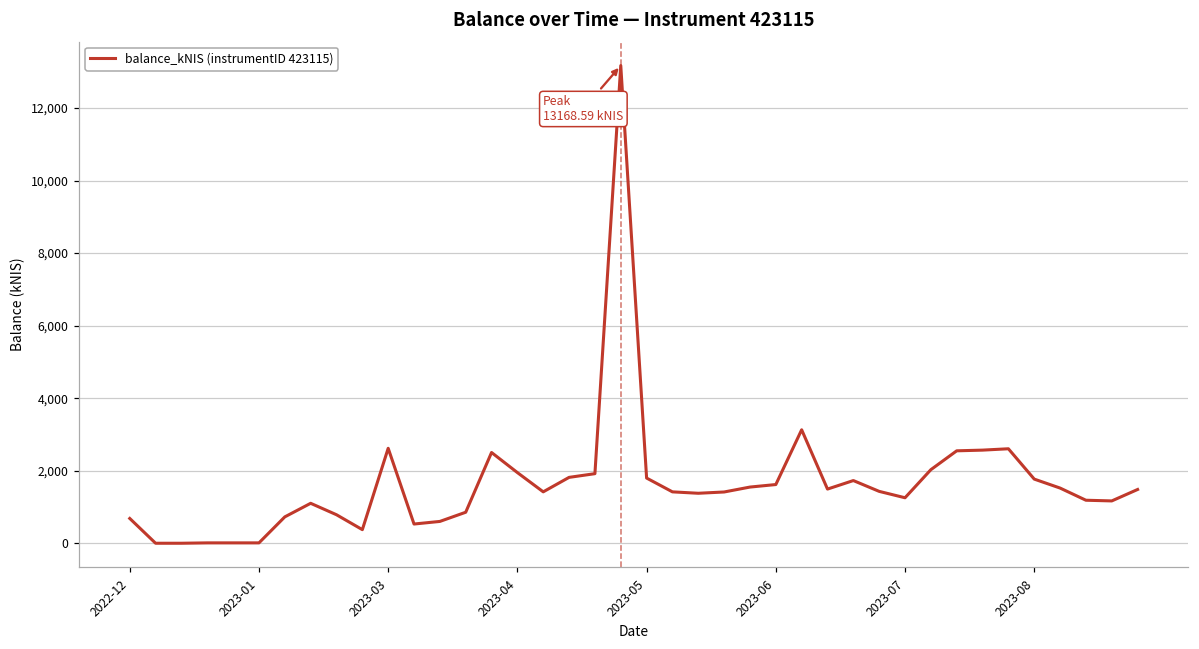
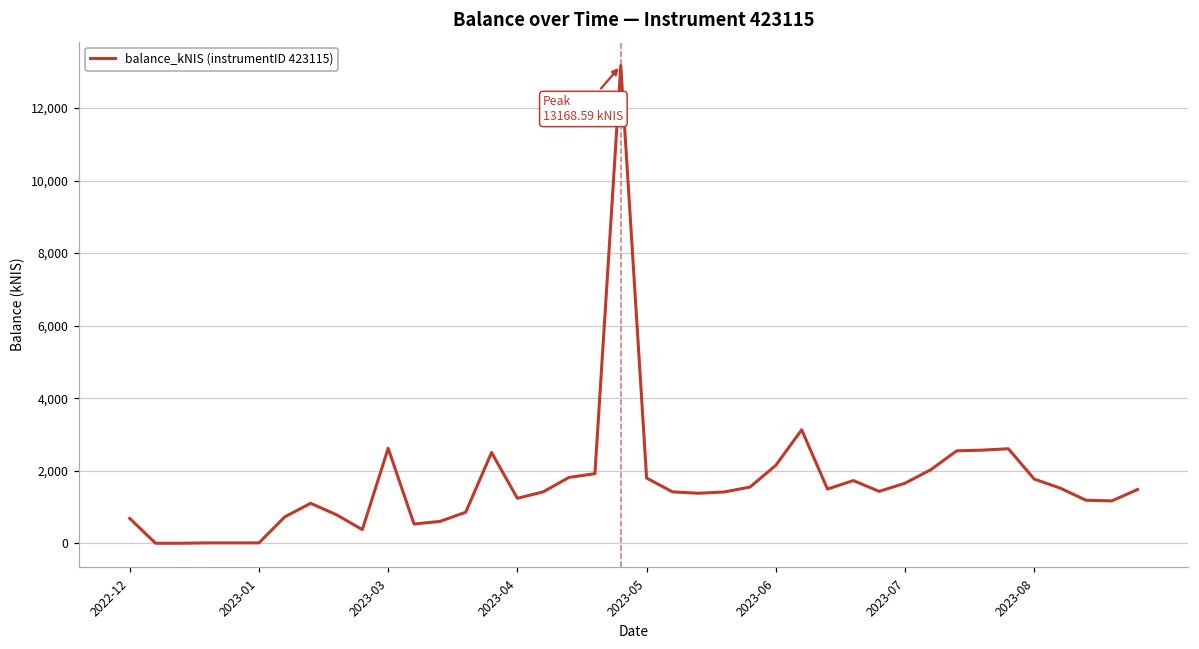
2023-04: 1,900 -> 1,200
2023-06: 1,600 -> 2,100
2023-07: 1,300 -> 1,700
